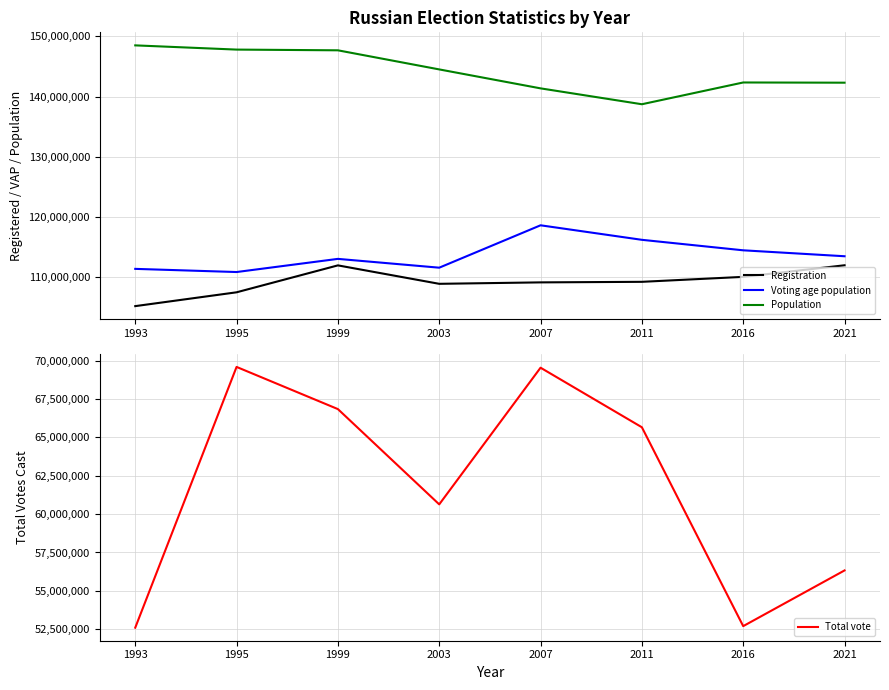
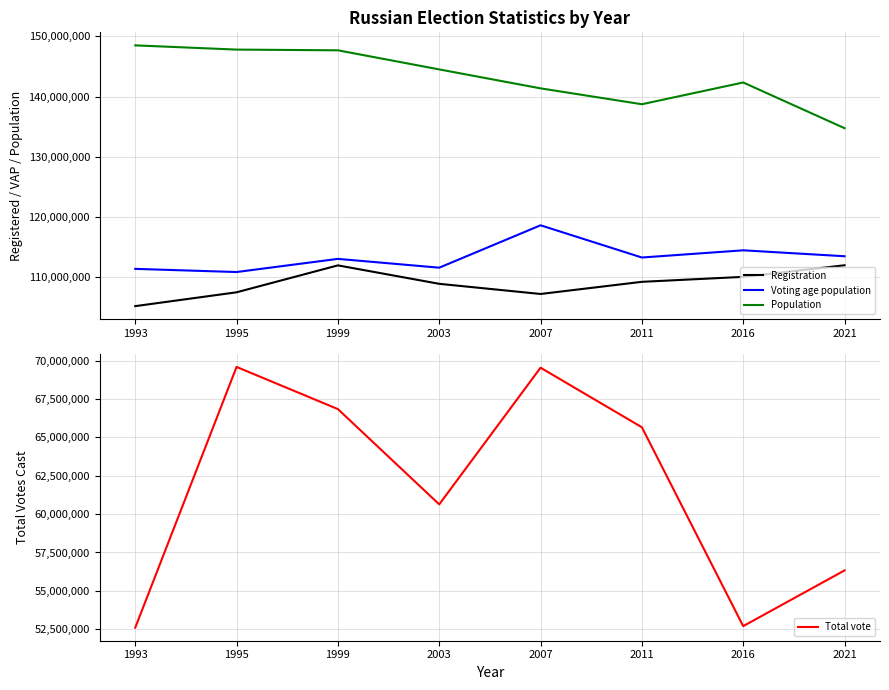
Russian Election Statistics by Year, Registration, 2007: 109,000,000 -> 107,000,000
Russian Election Statistics by Year, Voting age population, 2011: 116,000,000 -> 113,000,000
Russian Election Statistics by Year, Population, 2021: 142,000,000 -> 135,000,000
